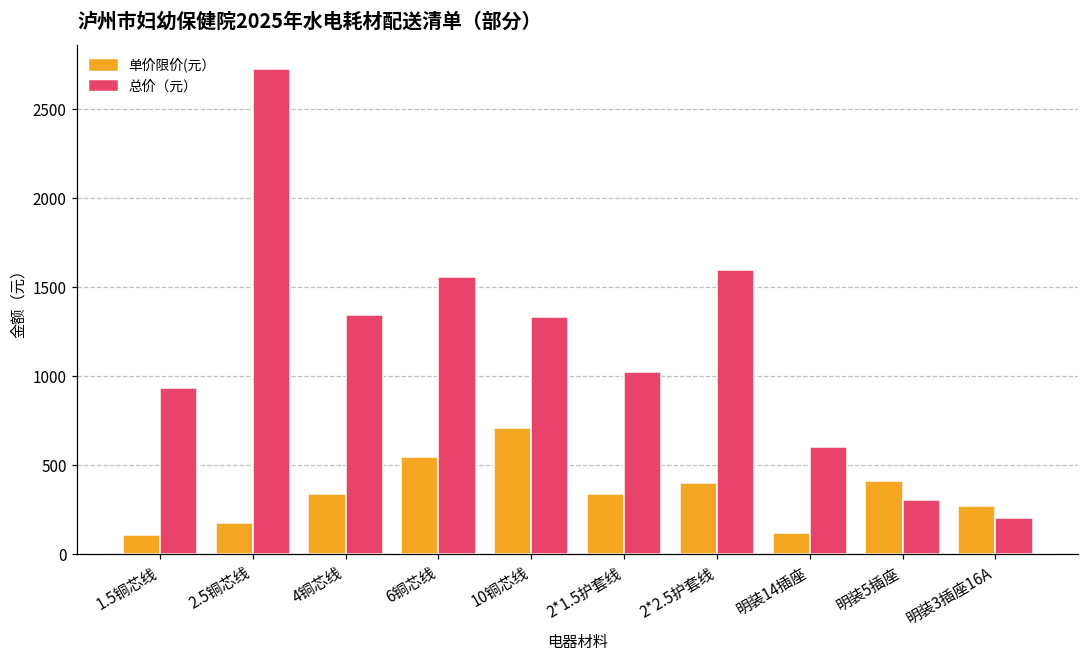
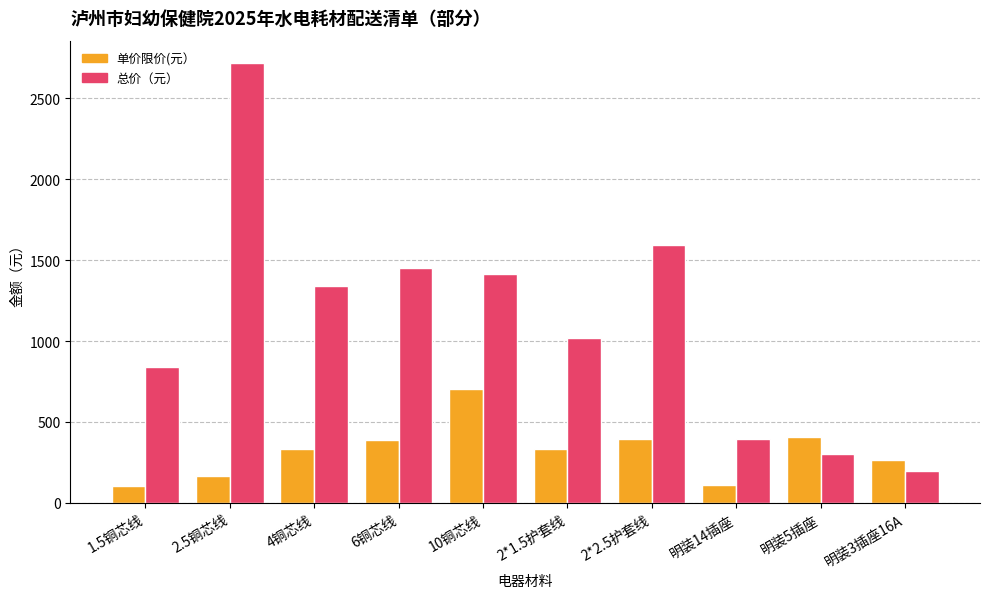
总价（元）, 1.5铜芯线: 930 -> 840
单价限价(元）, 6铜芯线: 540 -> 390
总价（元）, 6铜芯线: 1550 -> 1450
总价（元）, 10铜芯线: 1330 -> 1410
总价（元）, 明装14插座: 600 -> 390
